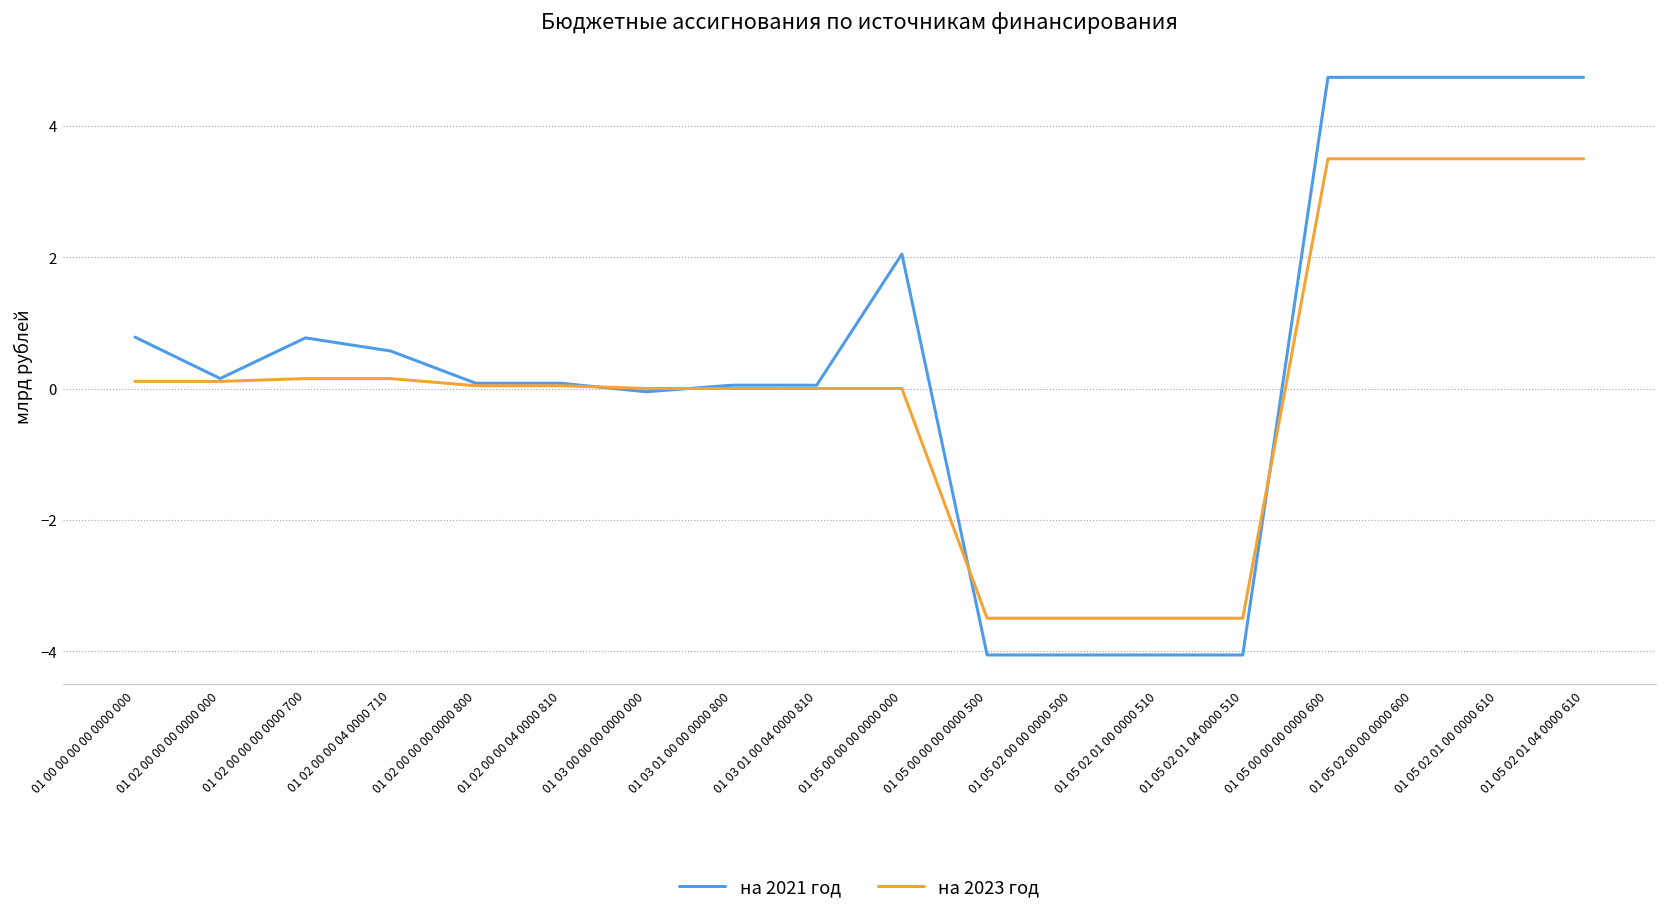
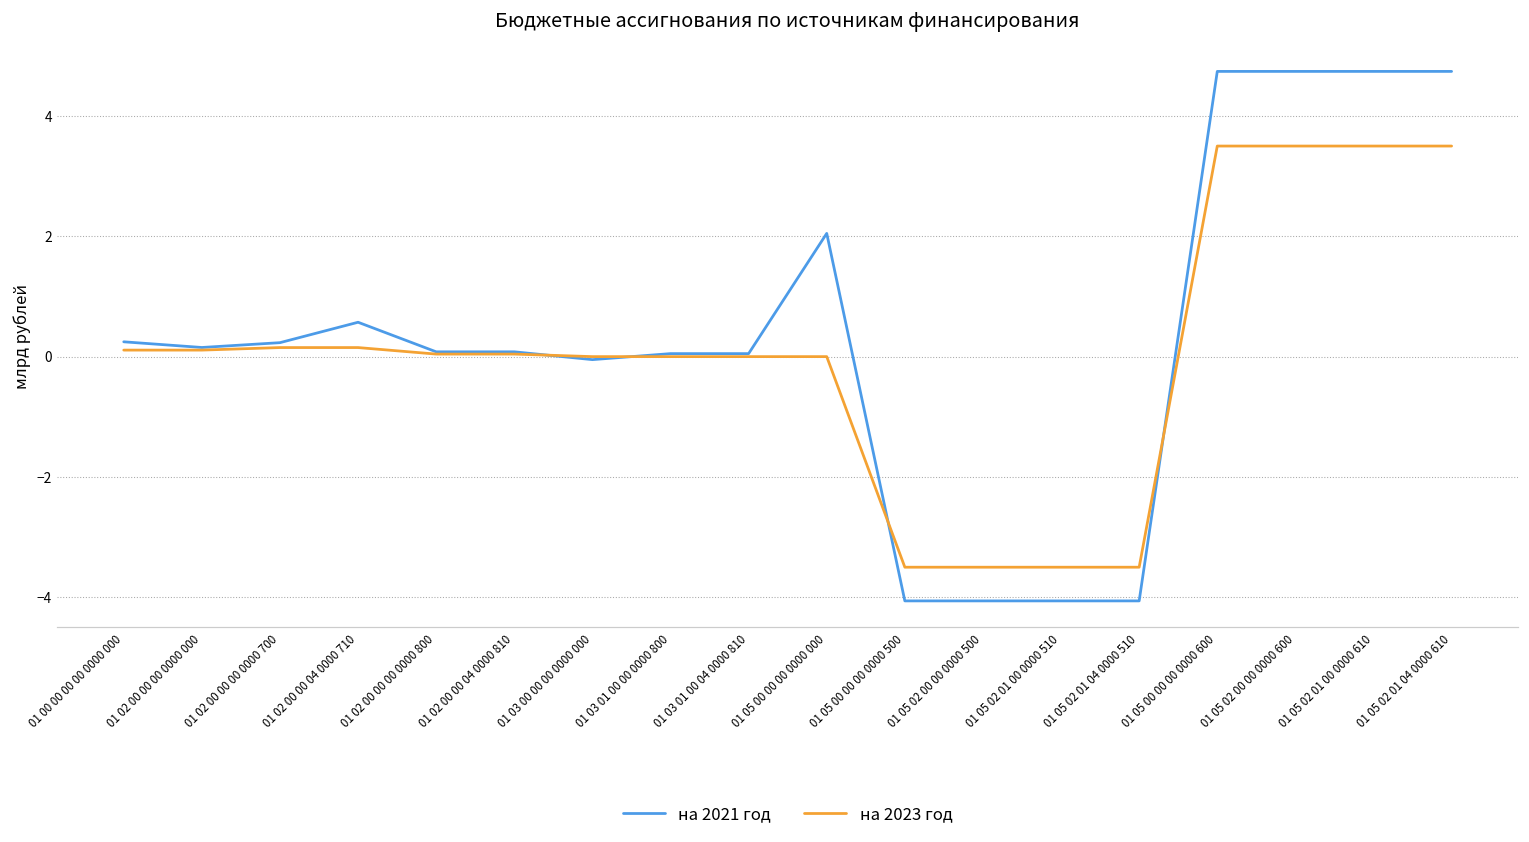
на 2021 год, 01 00 00 00 00 0000 000: 0.8 -> 0.2
на 2021 год, 01 02 00 00 00 0000 700: 0.8 -> 0.2
